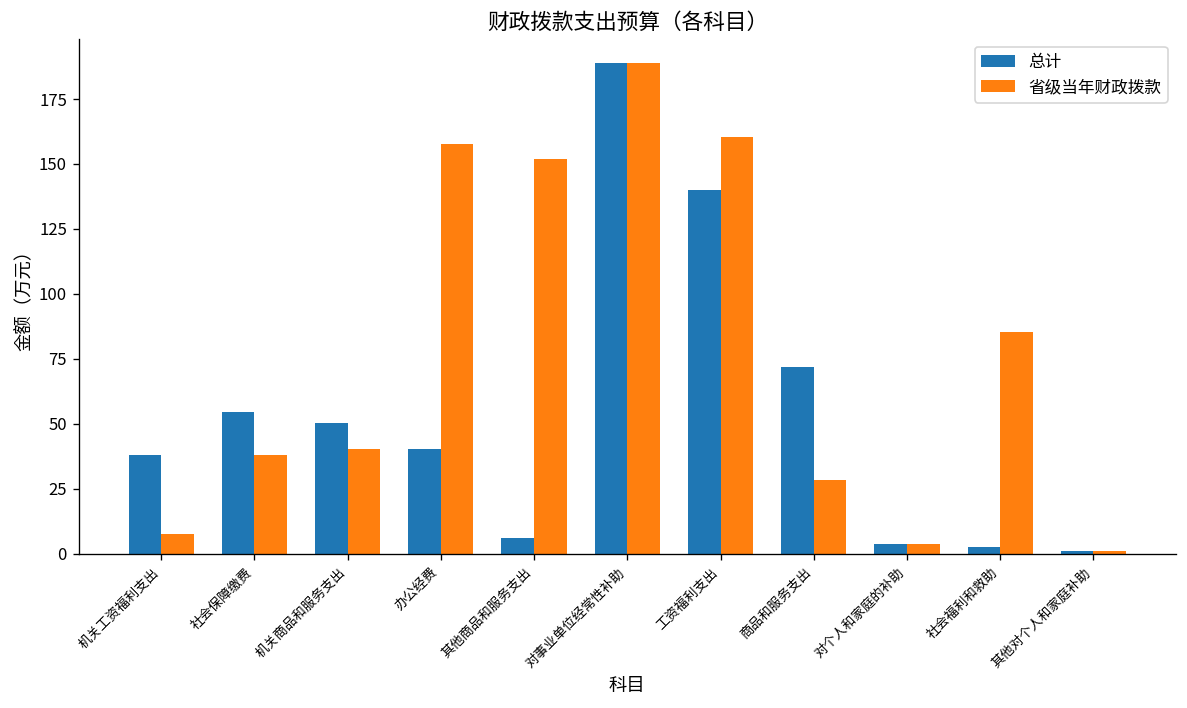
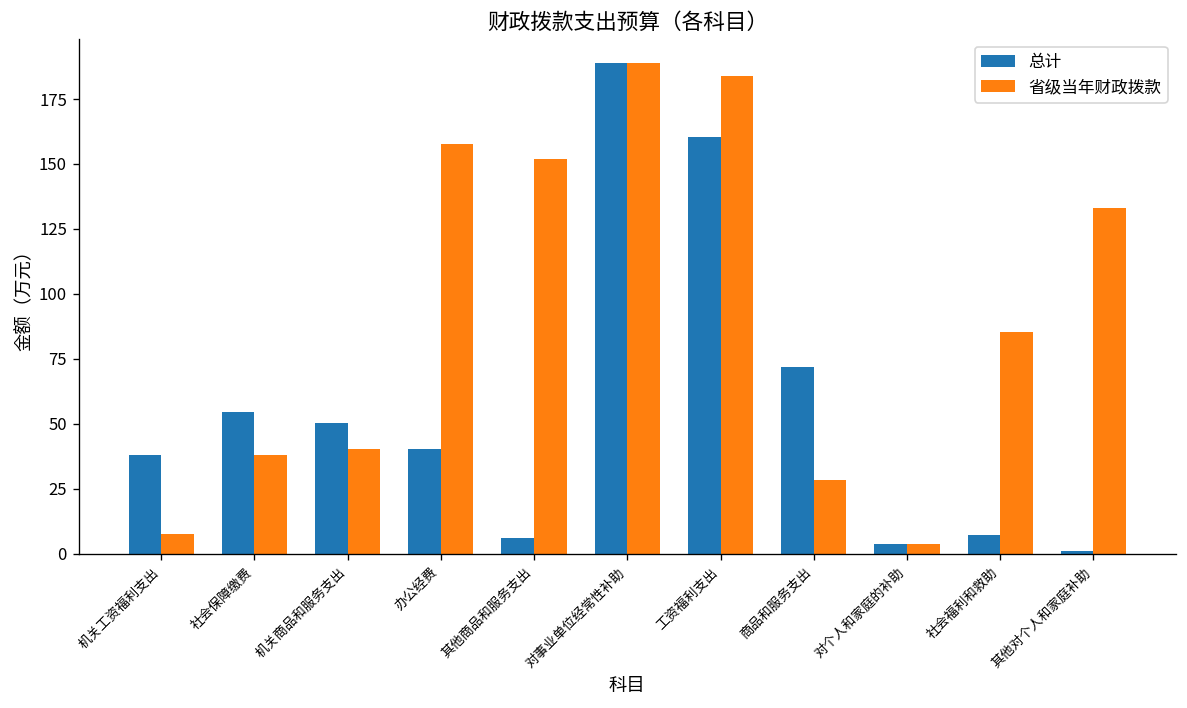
总计, 工资福利支出: 140 -> 160
省级当年财政拨款, 工资福利支出: 160 -> 184
总计, 社会福利和救助: 2 -> 7
省级当年财政拨款, 其他对个人和家庭补助: 1 -> 133
